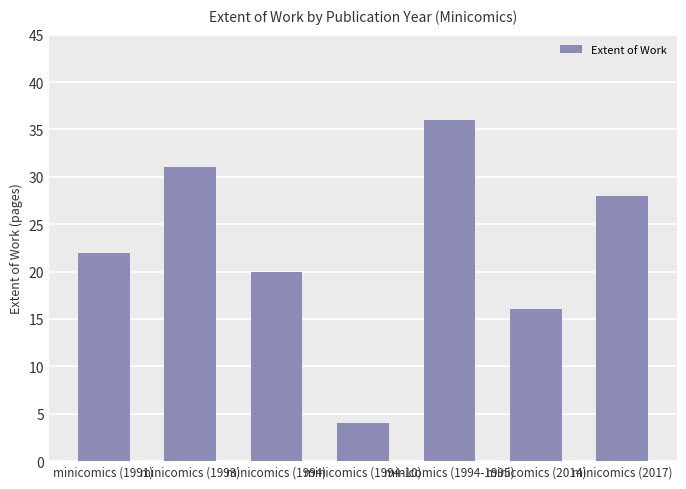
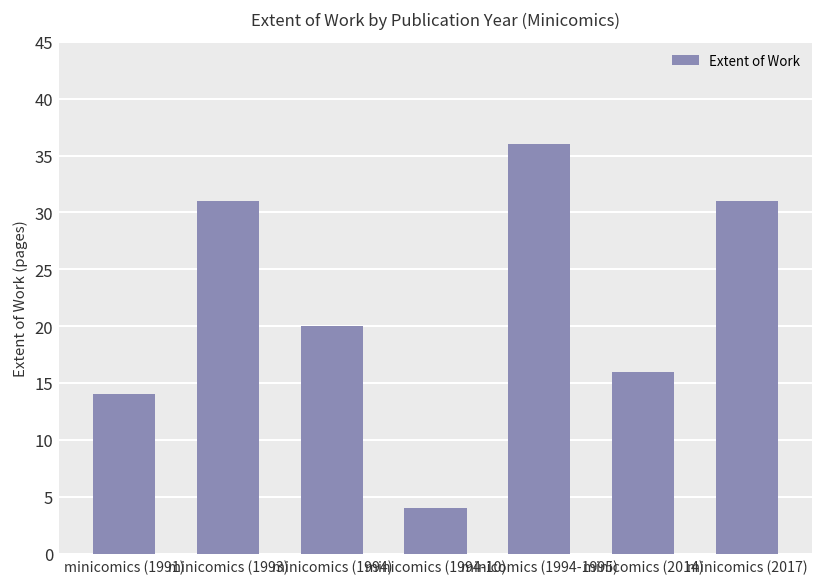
minicomics (1991): 22 -> 14
minicomics (2017): 28 -> 31
